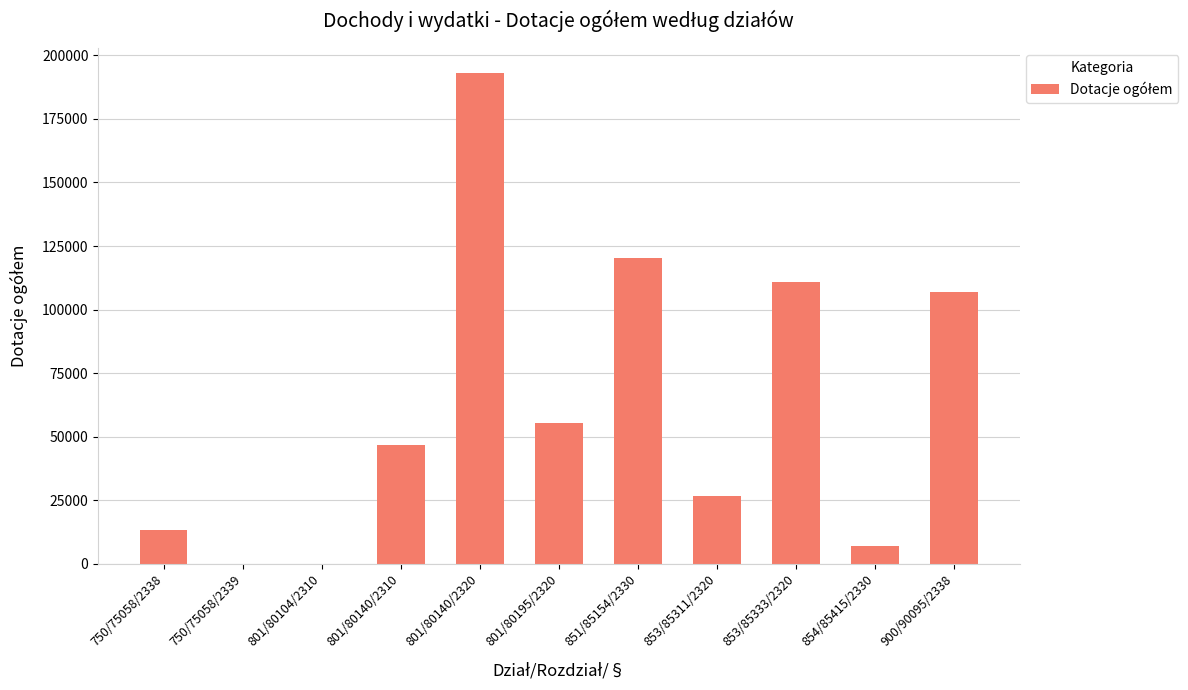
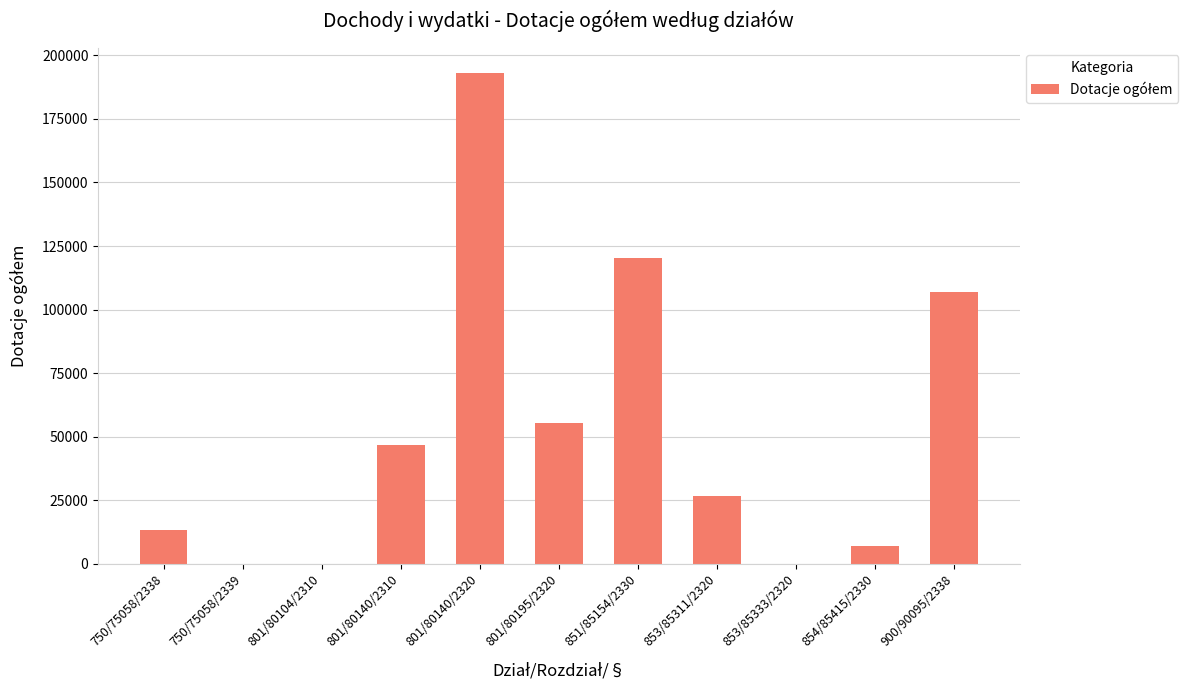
853/85333/2320: 111000 -> 0
